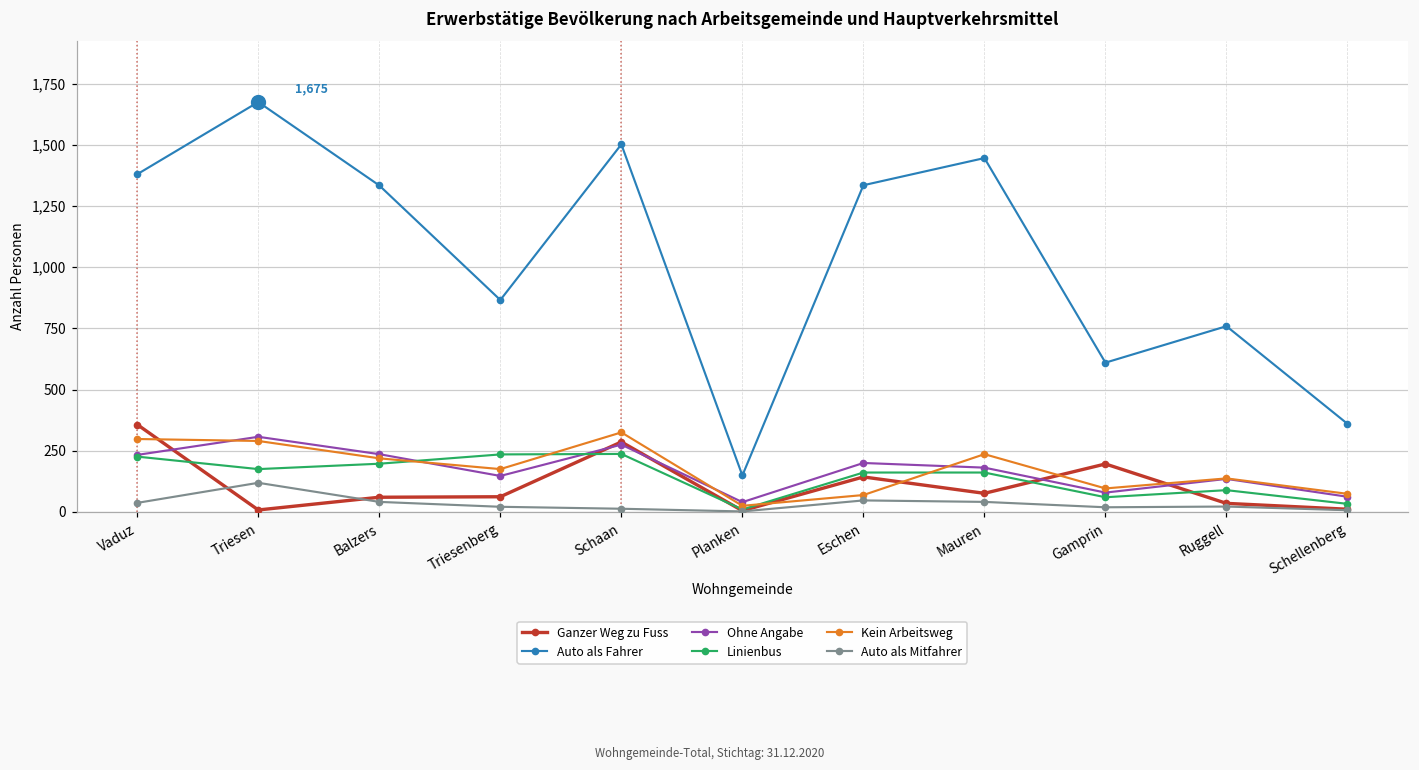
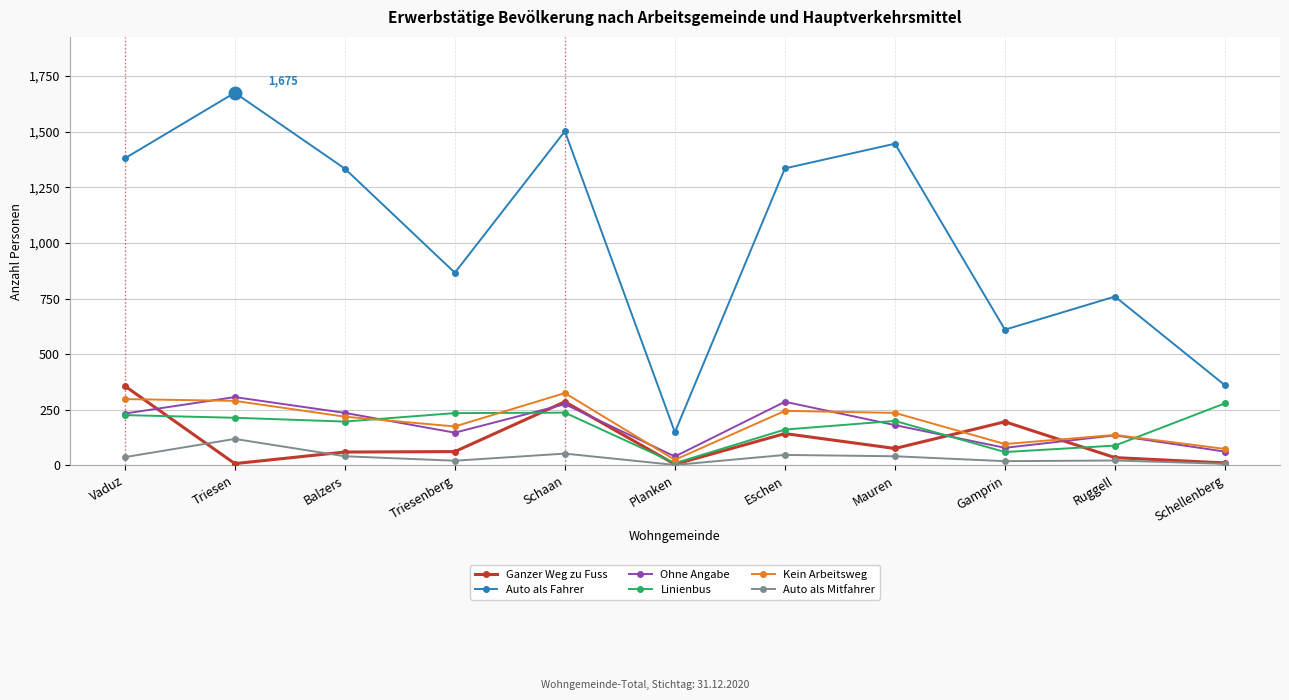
Linienbus, Triesen: 180 -> 210
Auto als Mitfahrer, Schaan: 10 -> 50
Ohne Angabe, Eschen: 200 -> 290
Kein Arbeitsweg, Eschen: 70 -> 250
Linienbus, Mauren: 160 -> 200
Linienbus, Schellenberg: 30 -> 280
